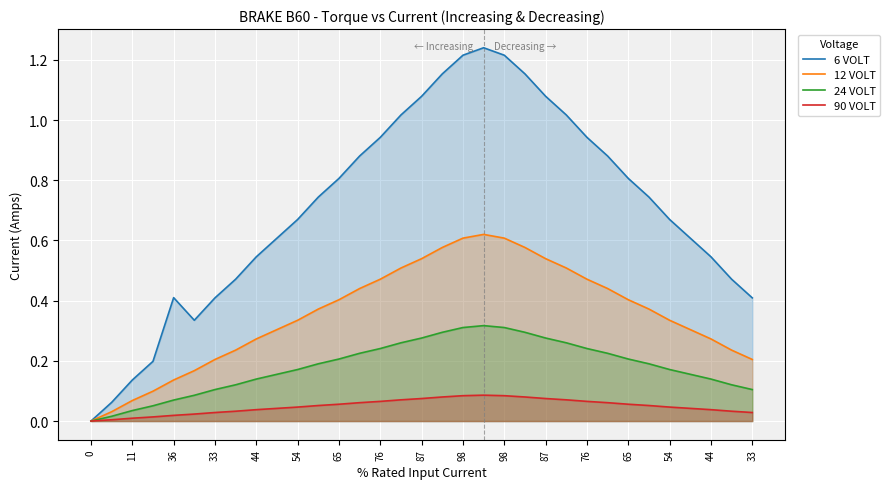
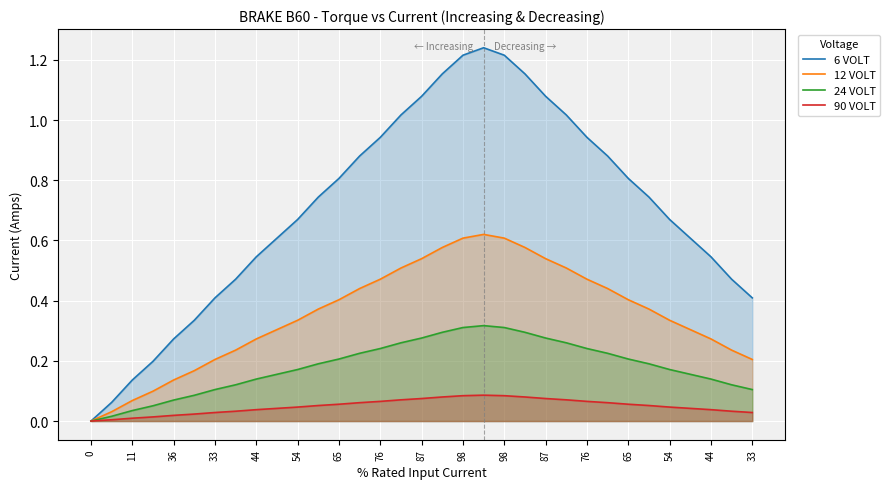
6 VOLT, 36: 0.41 -> 0.27
